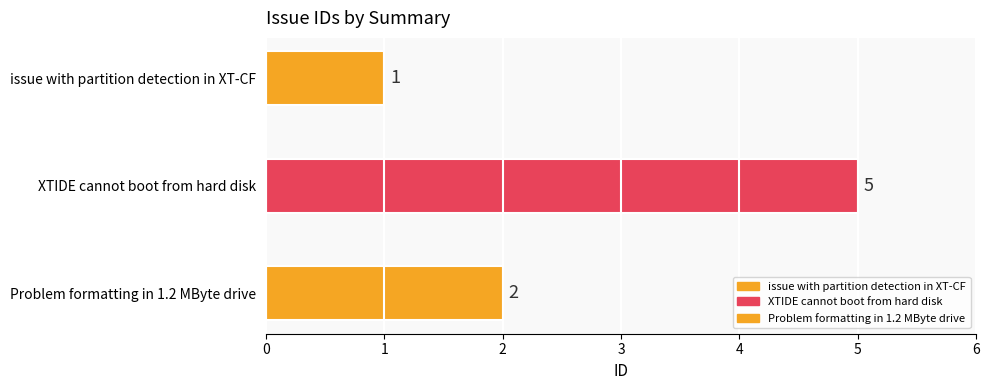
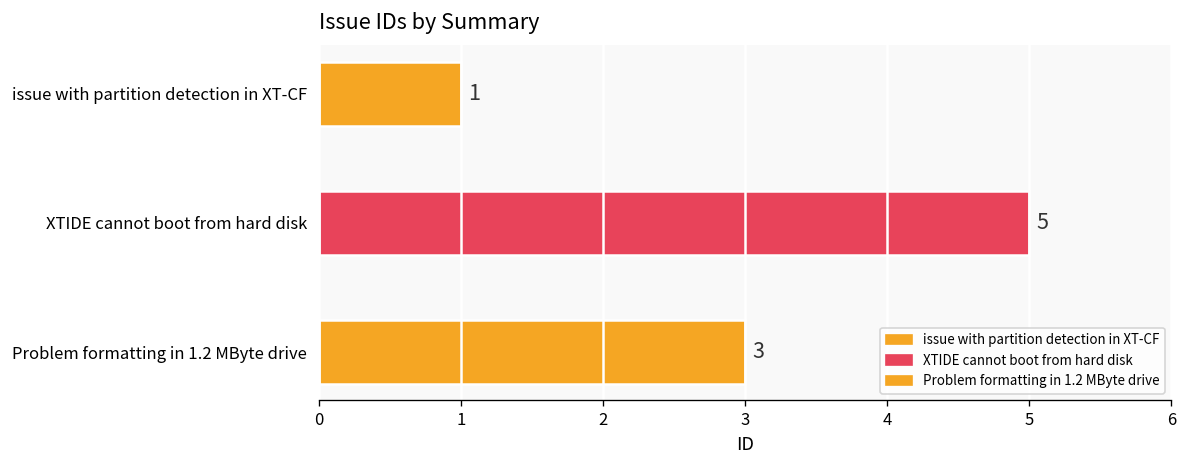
Problem formatting in 1.2 MByte drive: 2 -> 3
